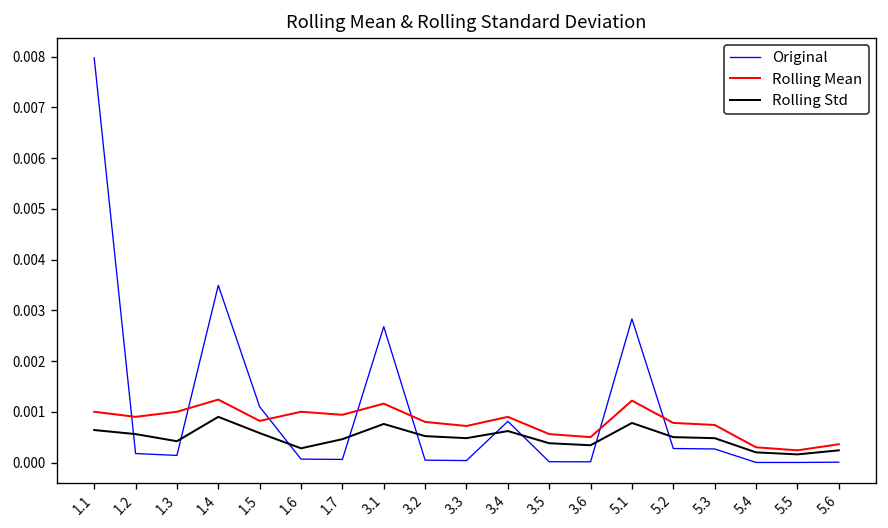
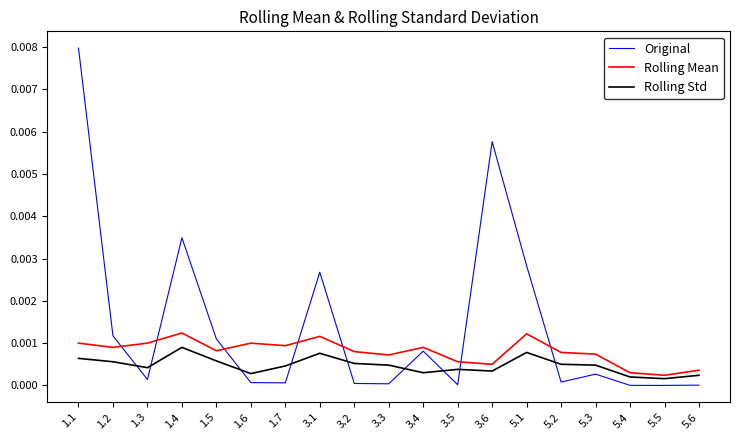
Original, 1.2: 0.0002 -> 0.0012
Rolling Std, 3.4: 0.0006 -> 0.0003
Original, 3.6: 0.0000 -> 0.0058
Original, 5.2: 0.0003 -> 0.0001
